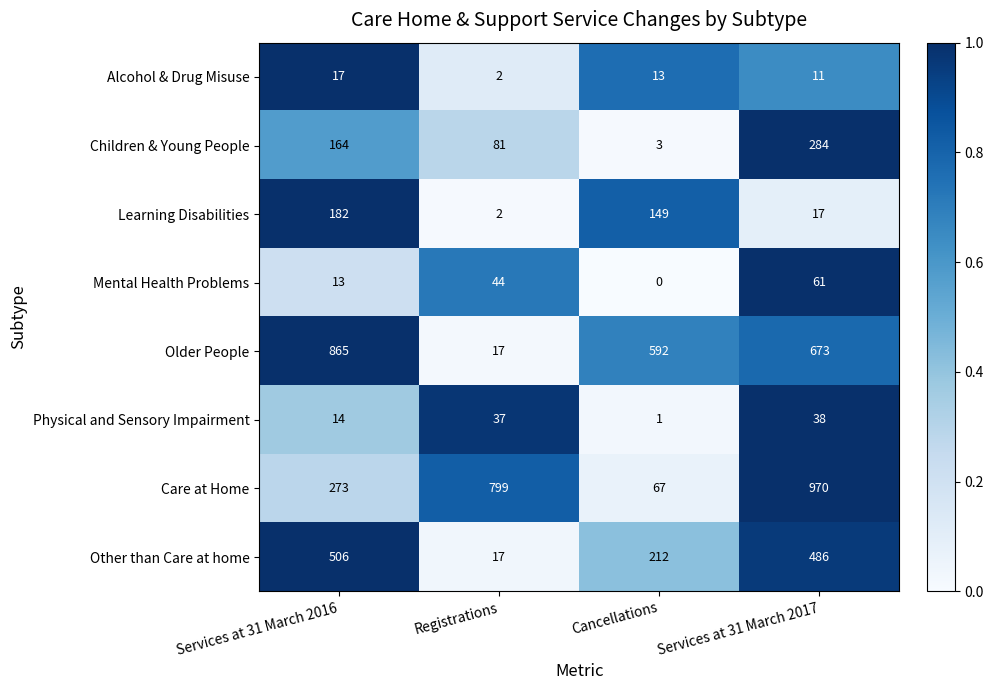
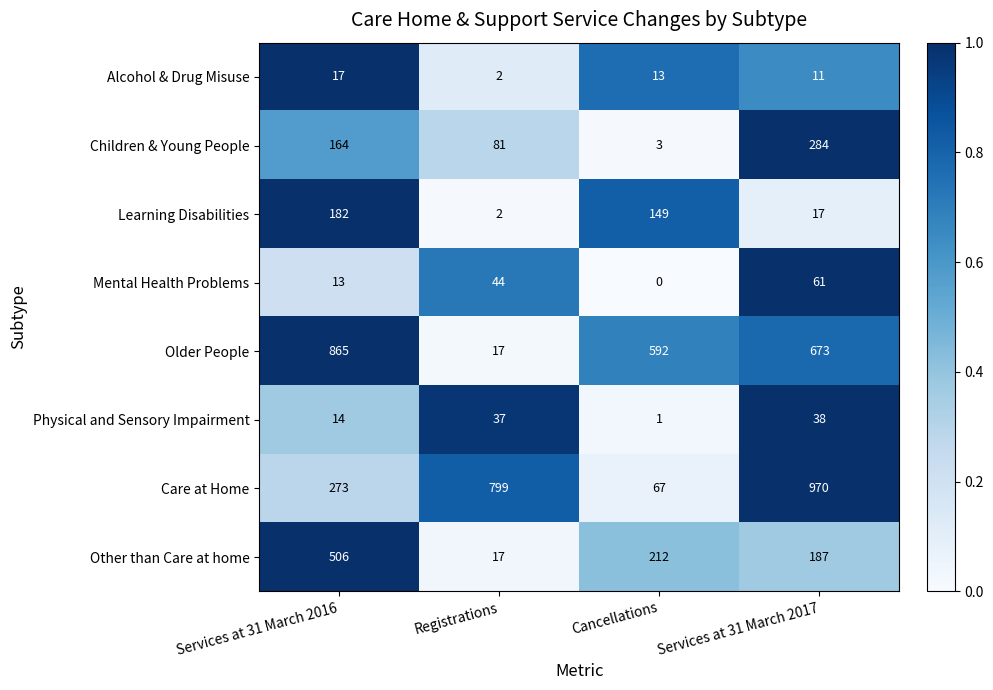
Other than Care at home, Services at 31 March 2017: 486 -> 187
